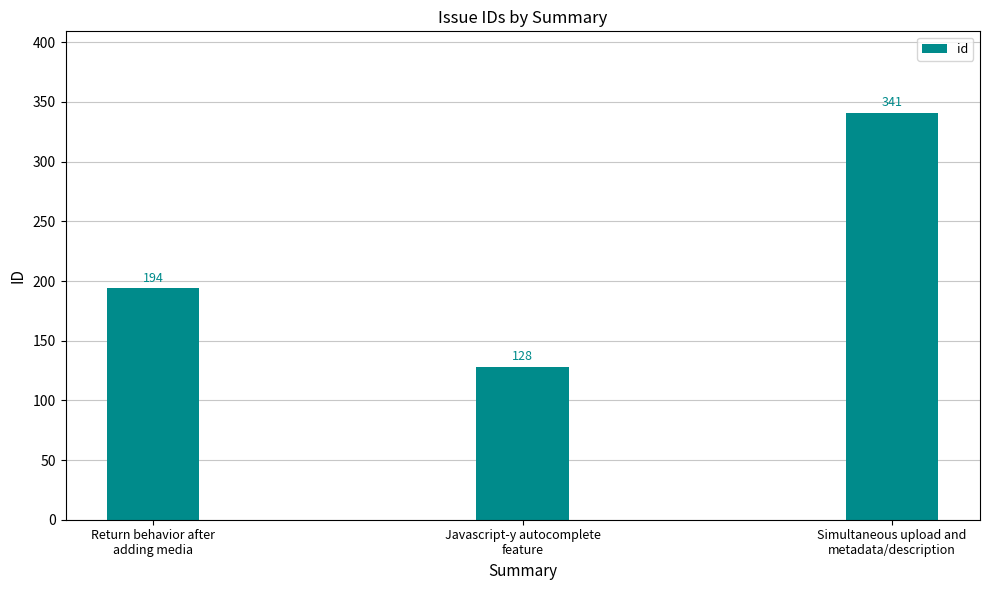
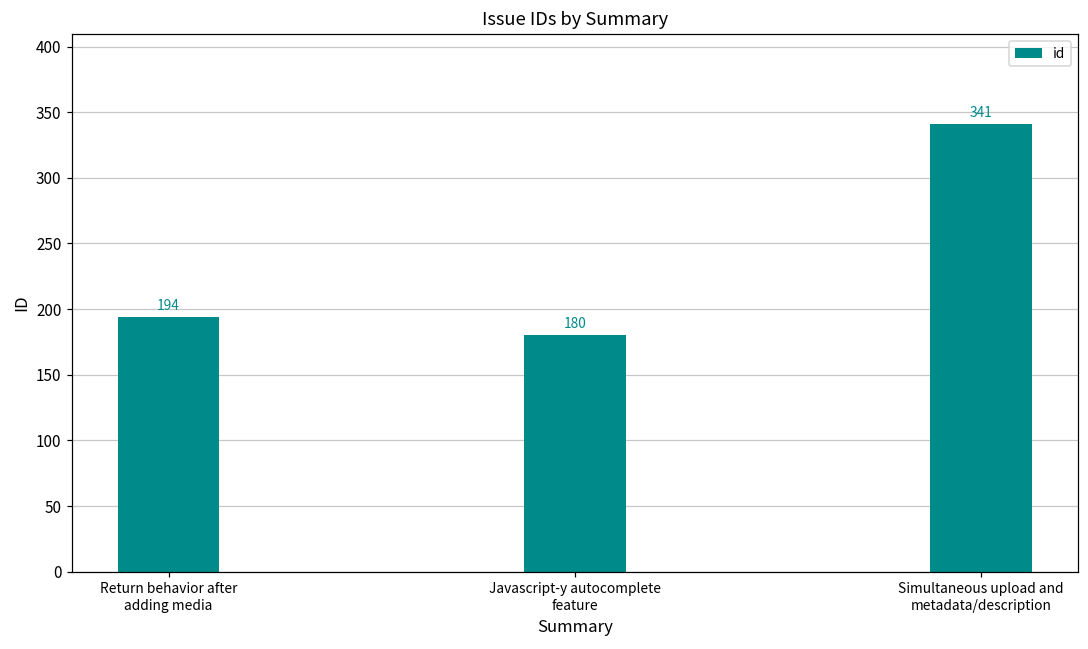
Javascript-y autocomplete feature: 128 -> 180
